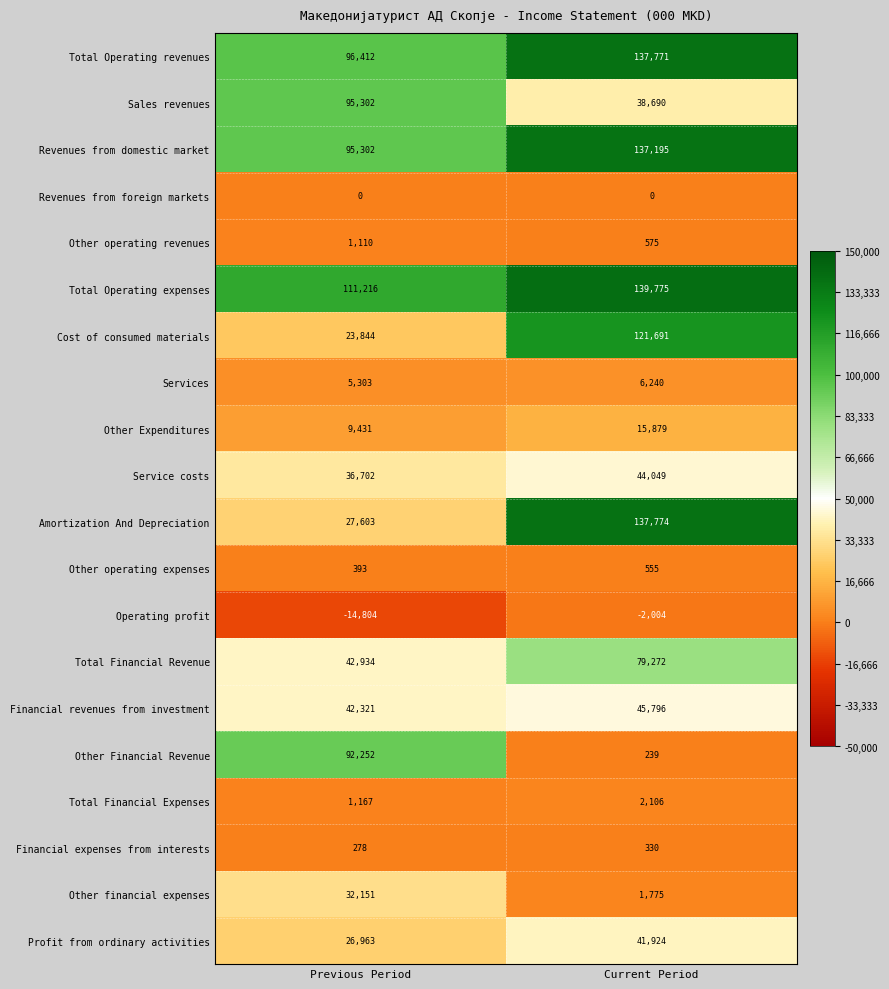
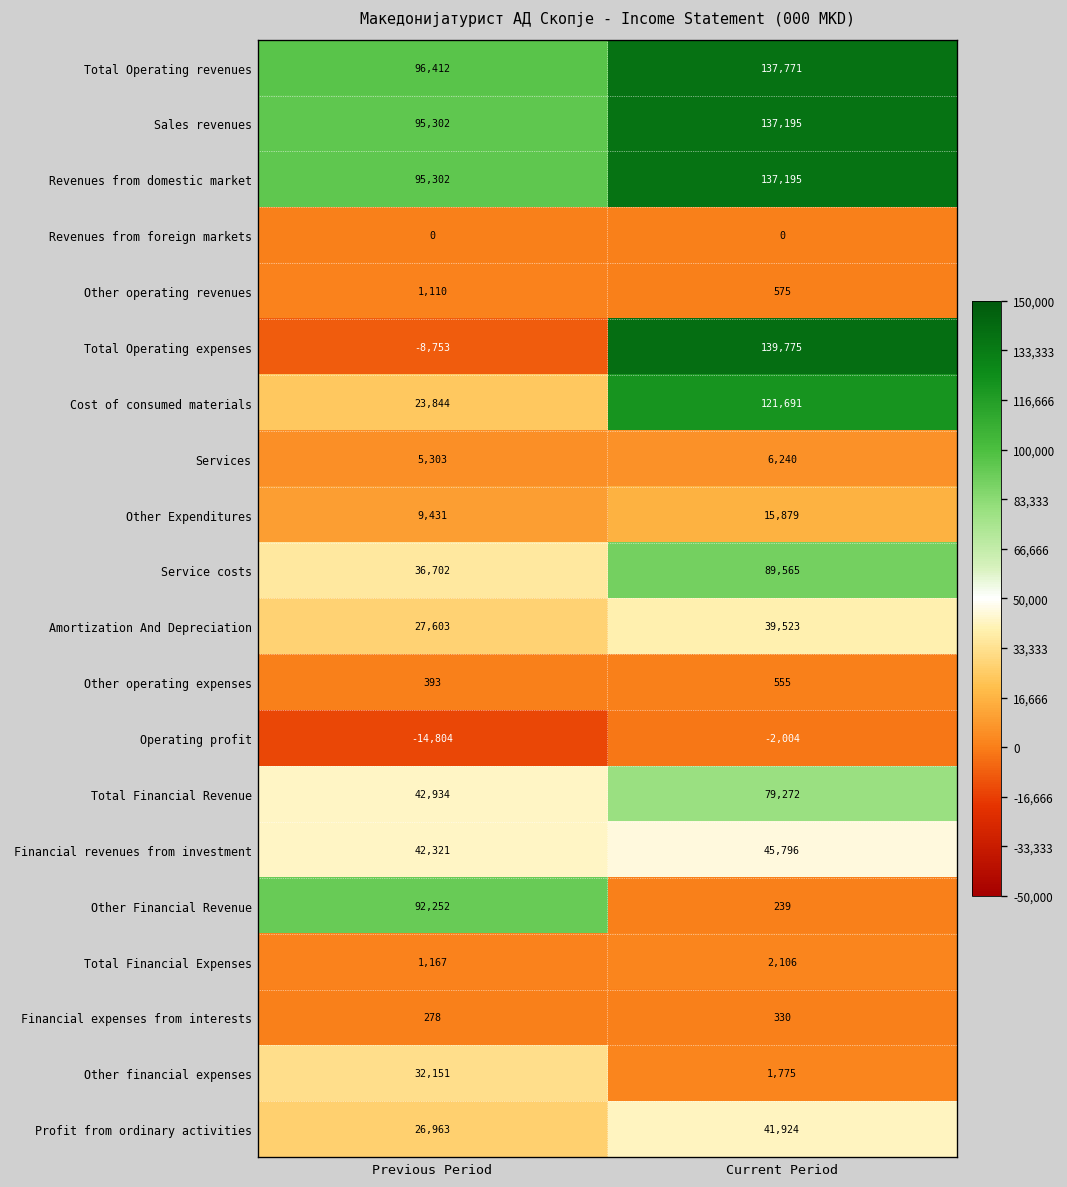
Sales revenues, Current Period: 38,690 -> 137,195
Total Operating expenses, Previous Period: 111,216 -> -8,753
Service costs, Current Period: 44,049 -> 89,565
Amortization And Depreciation, Current Period: 137,774 -> 39,523
